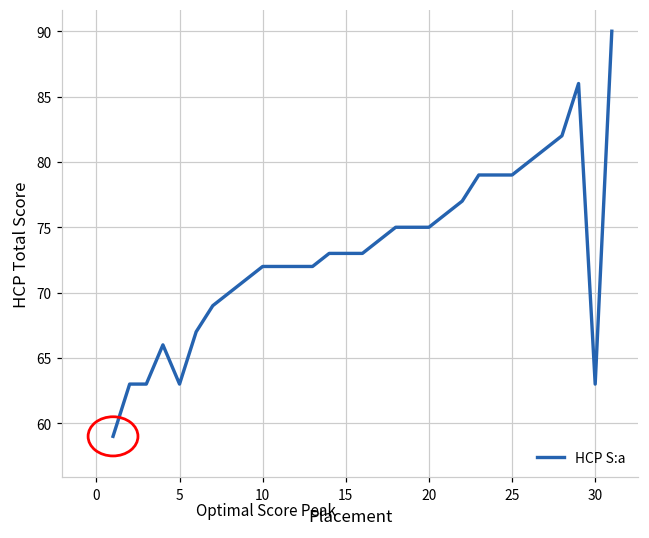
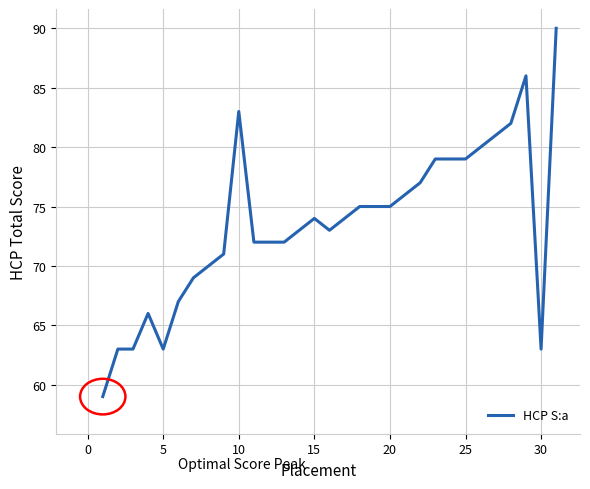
10: 72 -> 83
15: 73 -> 74
